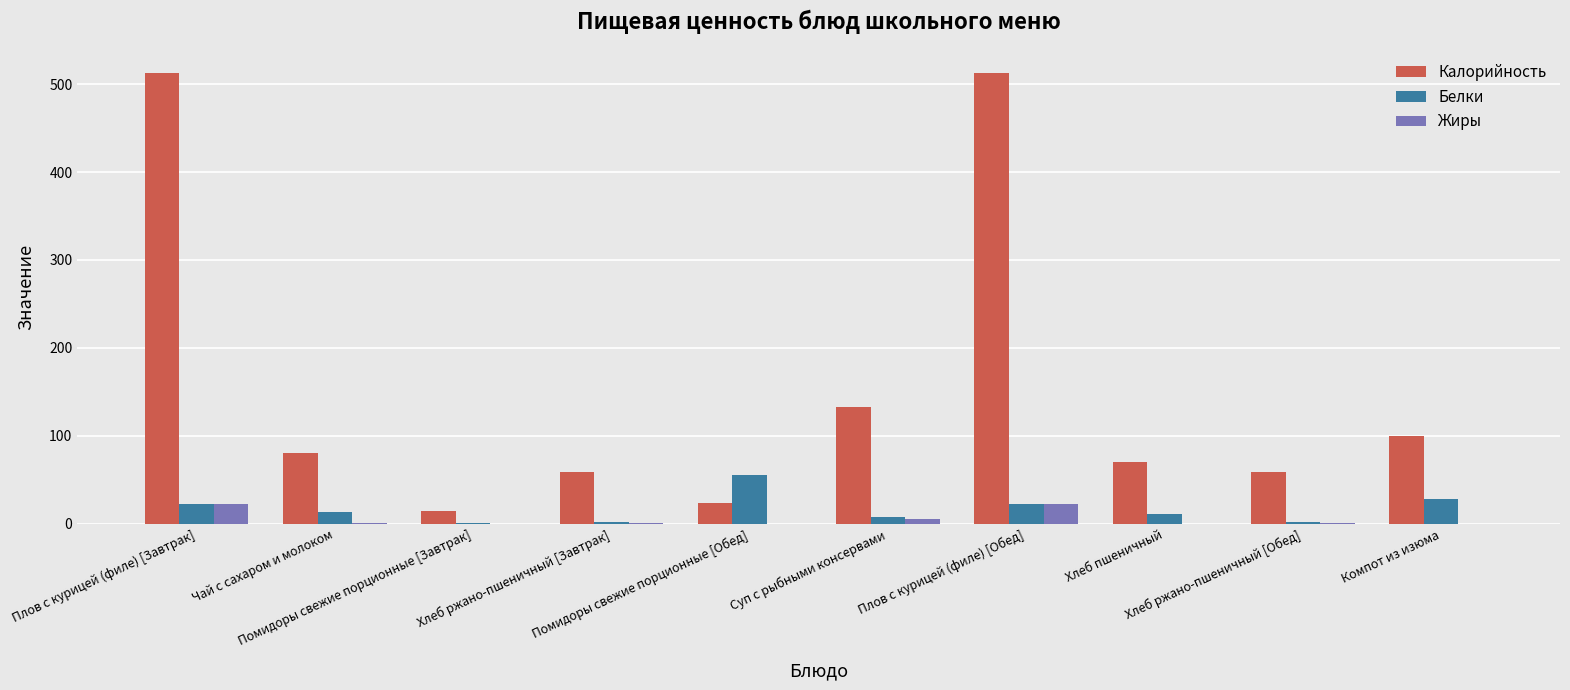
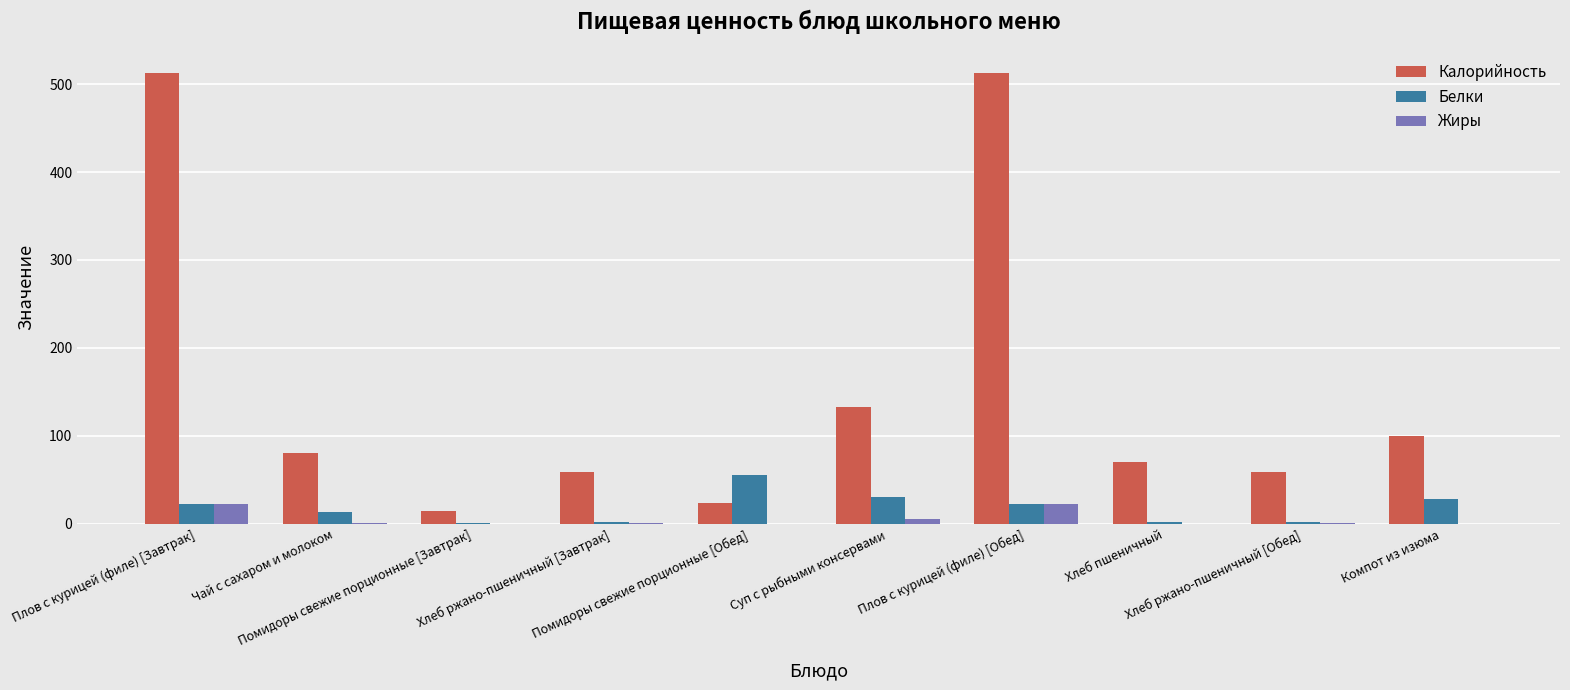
Белки, Суп с рыбными консервами: 10 -> 30
Белки, Хлеб пшеничный: 10 -> 0
